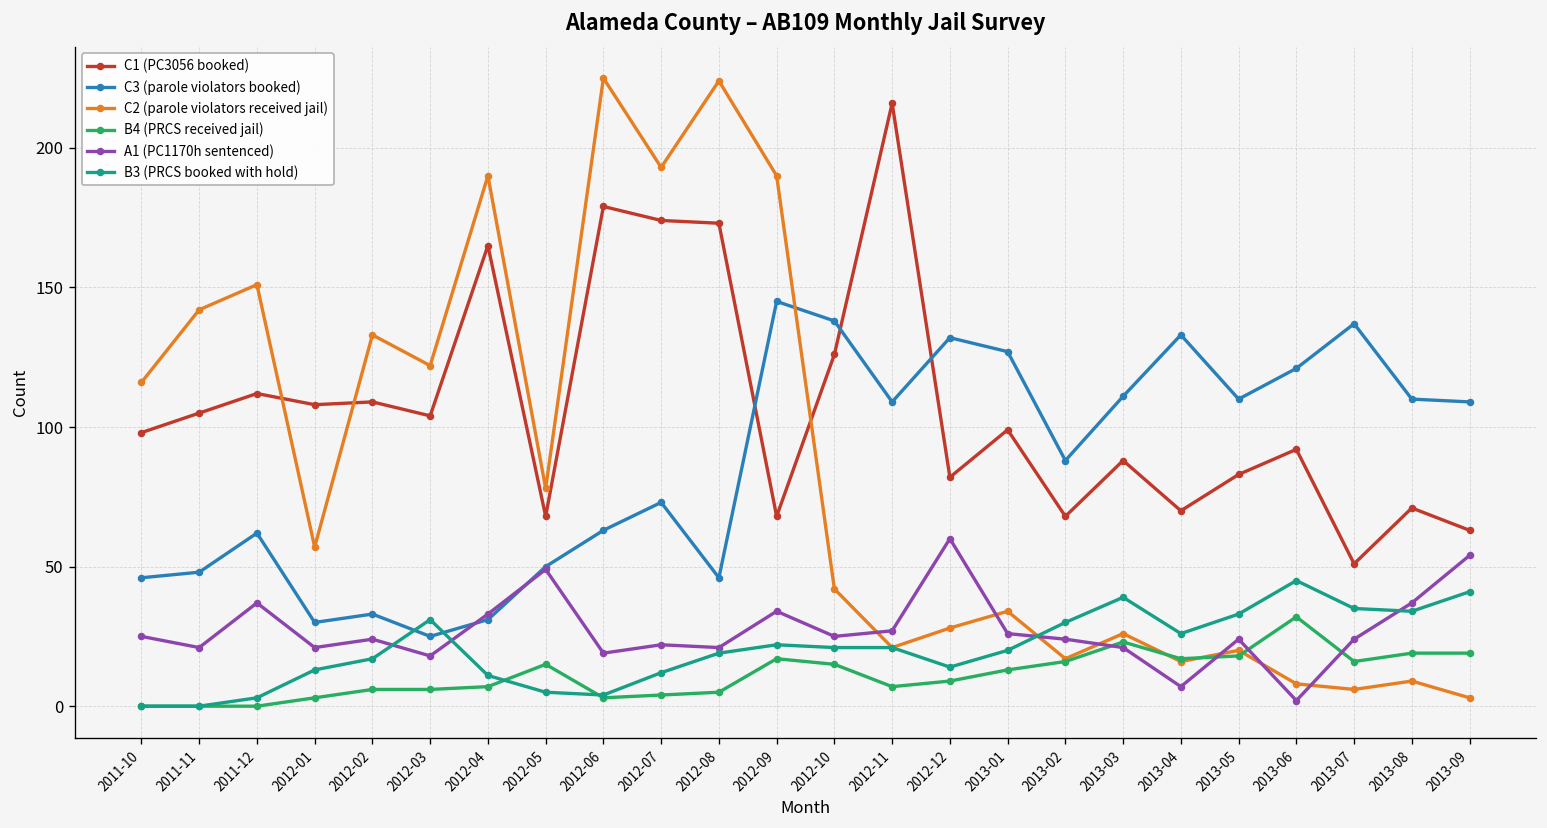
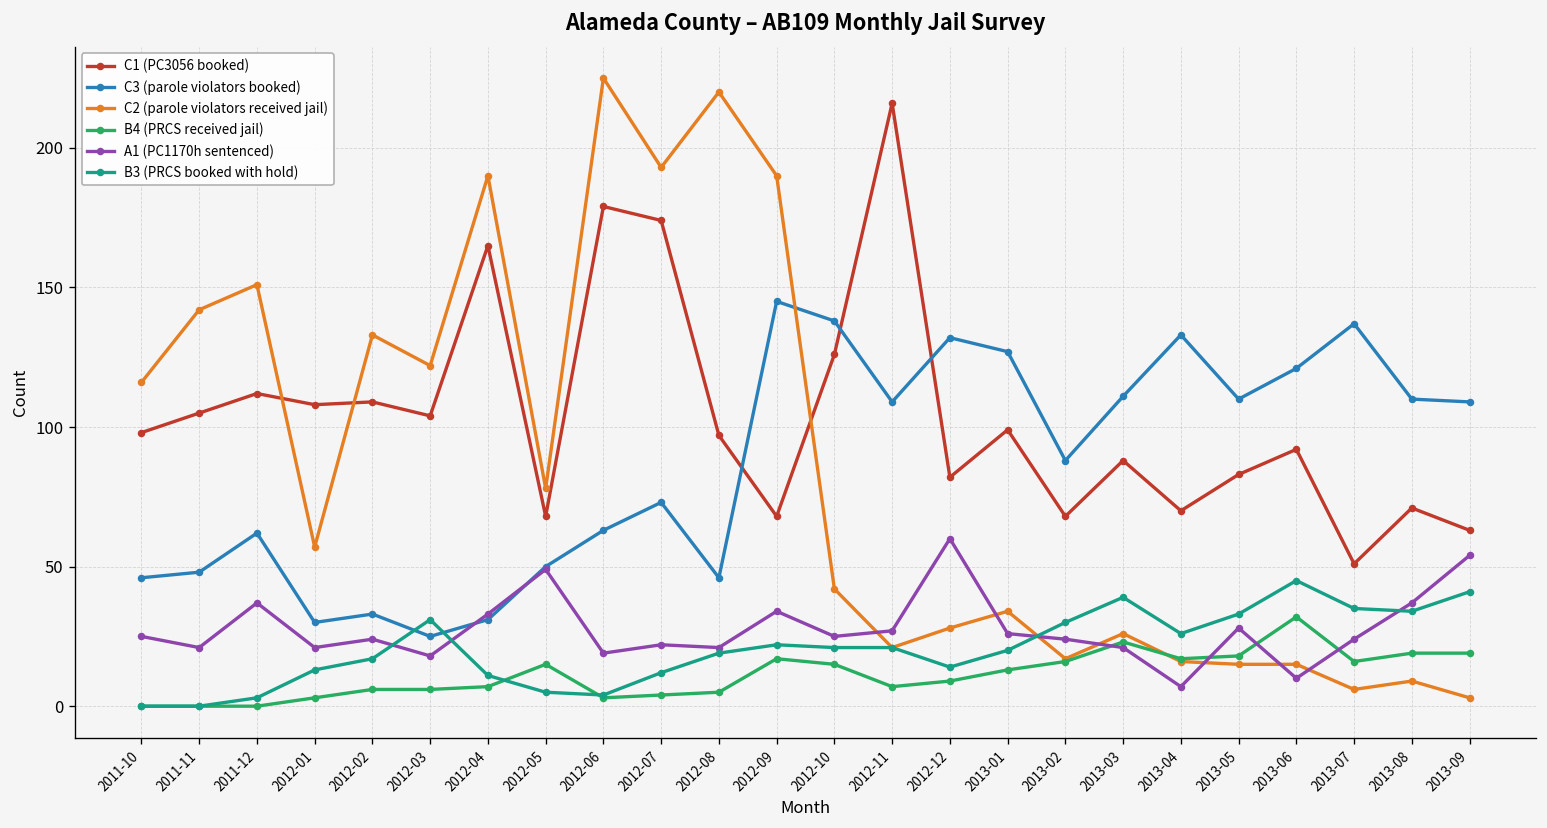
C1 (PC3056 booked), 2012-08: 173 -> 97
C2 (parole violators received jail), 2012-08: 224 -> 220
C2 (parole violators received jail), 2013-05: 20 -> 15
A1 (PC1170h sentenced), 2013-05: 24 -> 28
C2 (parole violators received jail), 2013-06: 8 -> 15
A1 (PC1170h sentenced), 2013-06: 2 -> 10
